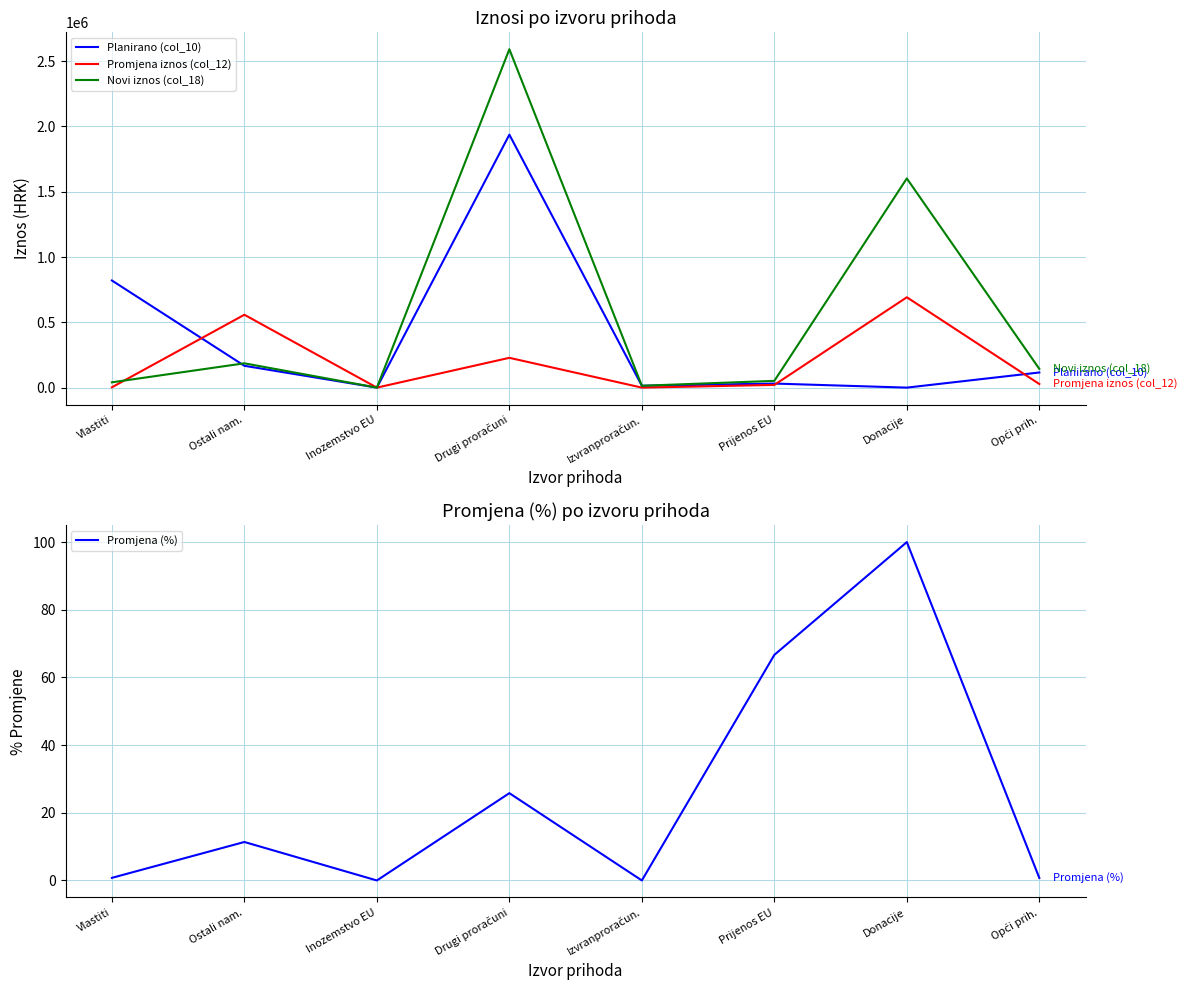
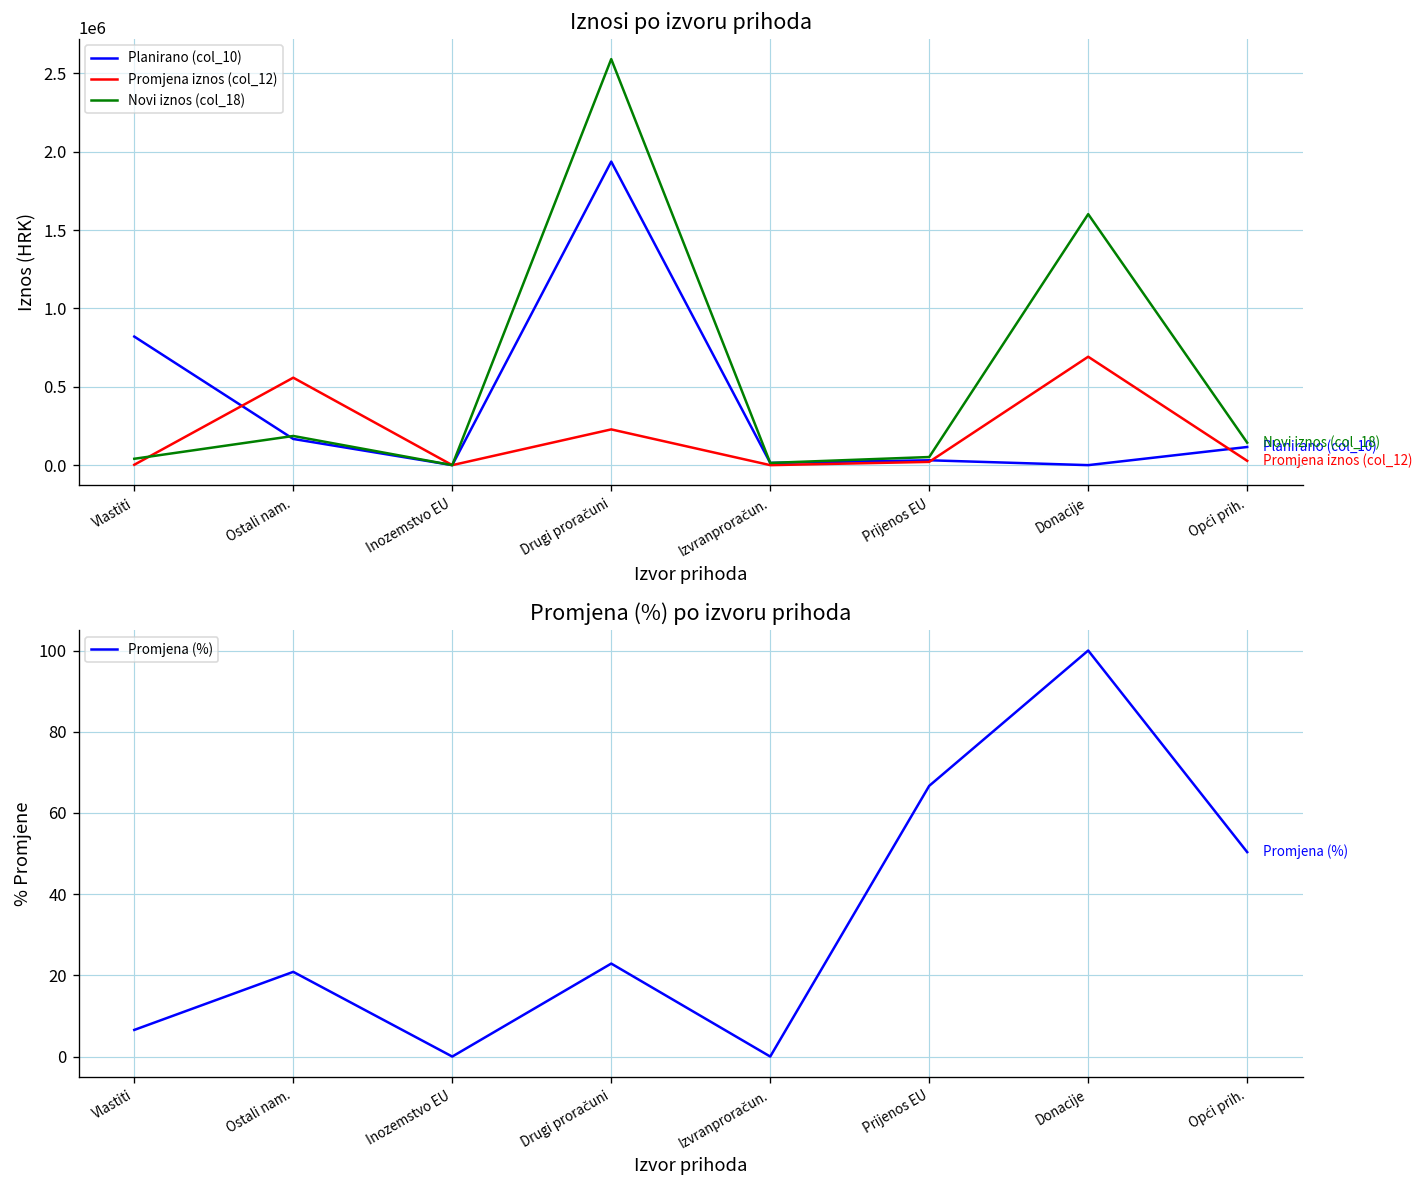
Promjena (%) po izvoru prihoda, Vlastiti: 1 -> 7
Promjena (%) po izvoru prihoda, Ostali nam.: 11 -> 21
Promjena (%) po izvoru prihoda, Drugi proračuni: 26 -> 23
Promjena (%) po izvoru prihoda, Opći prih.: 1 -> 50
